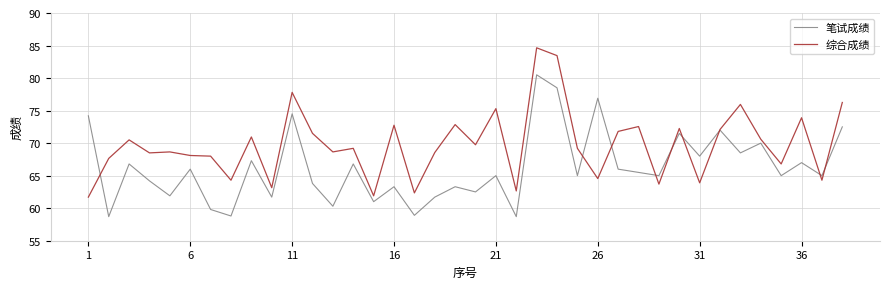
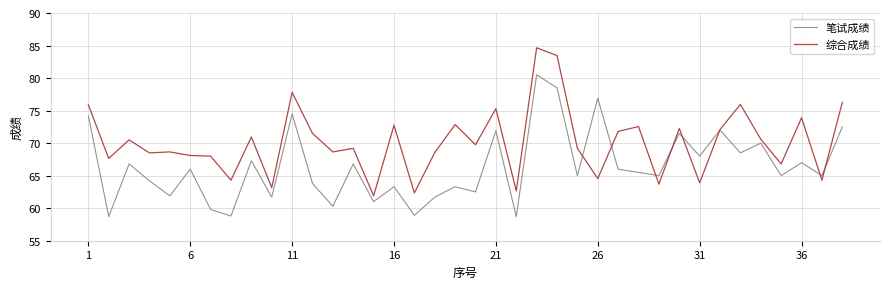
综合成绩, 1: 62 -> 76
笔试成绩, 21: 65 -> 72
